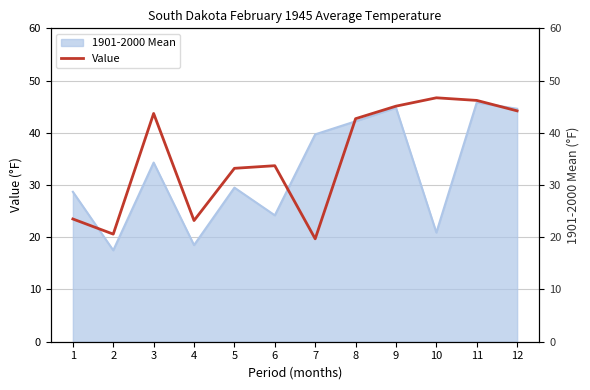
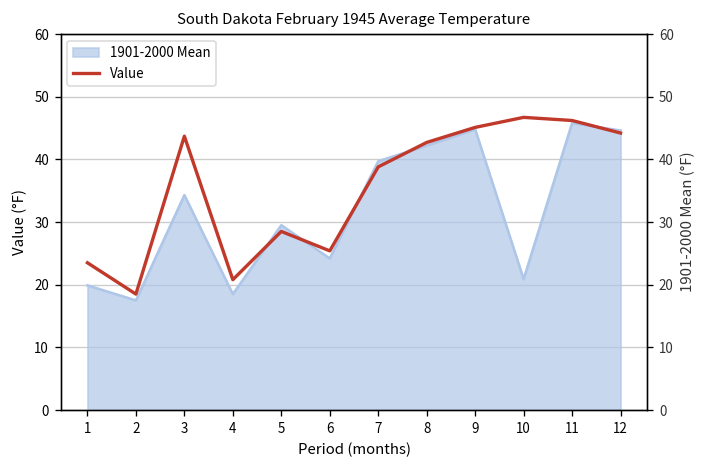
1901-2000 Mean, 1: 29 -> 20
Value, 2: 21 -> 19
Value, 4: 23 -> 21
Value, 5: 33 -> 29
Value, 6: 34 -> 25
Value, 7: 20 -> 39
